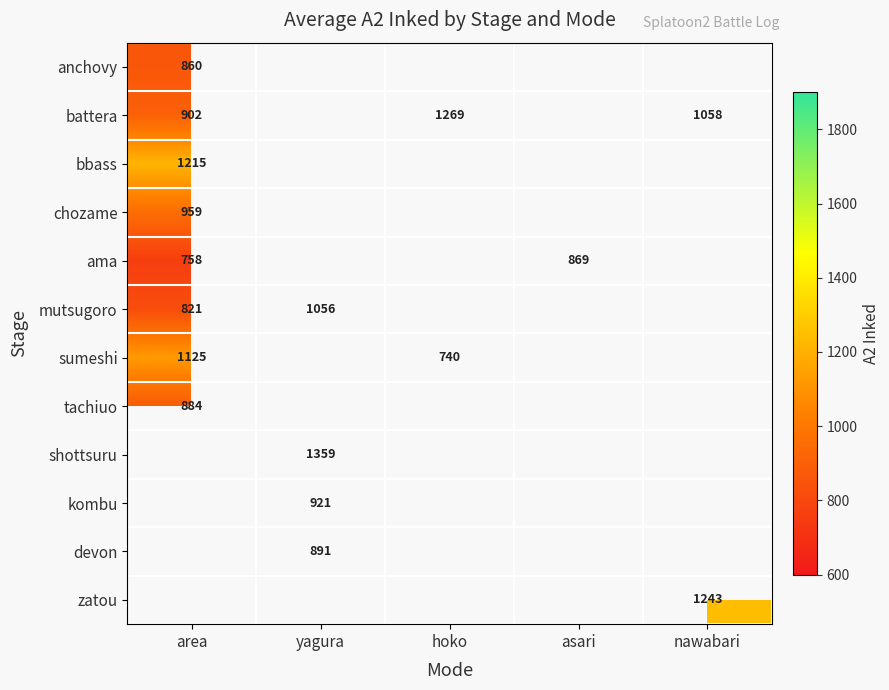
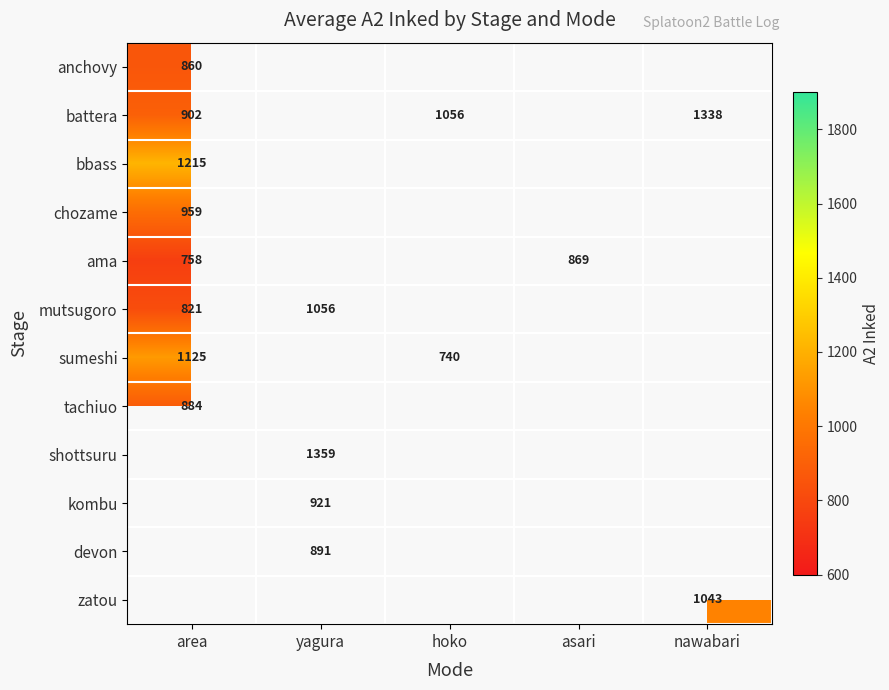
battera, hoko: 1269 -> 1056
battera, nawabari: 1058 -> 1338
zatou, nawabari: 1243 -> 1043
